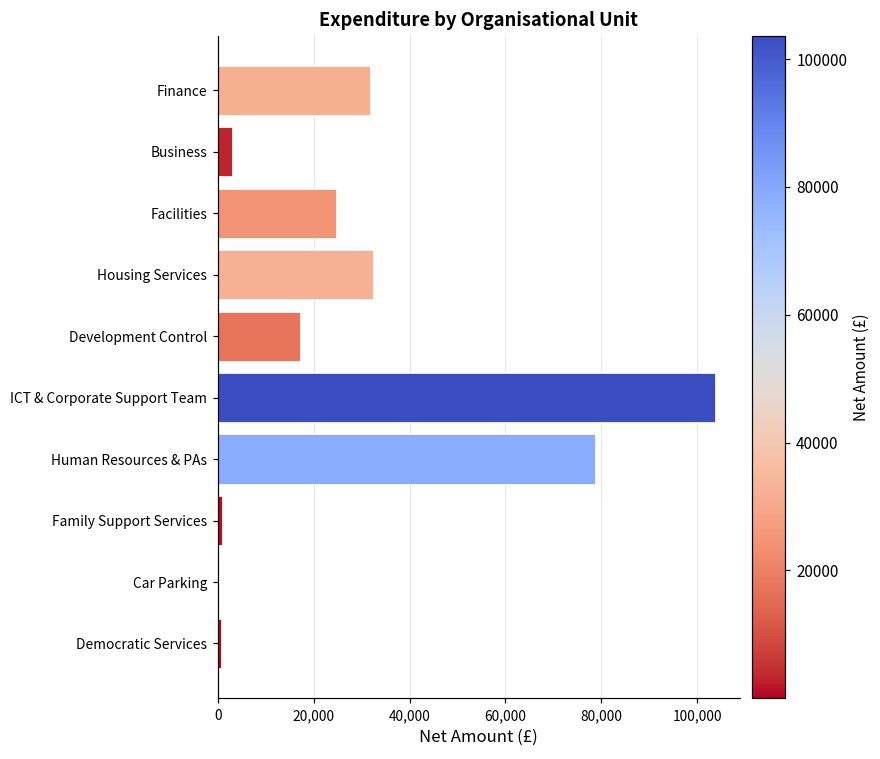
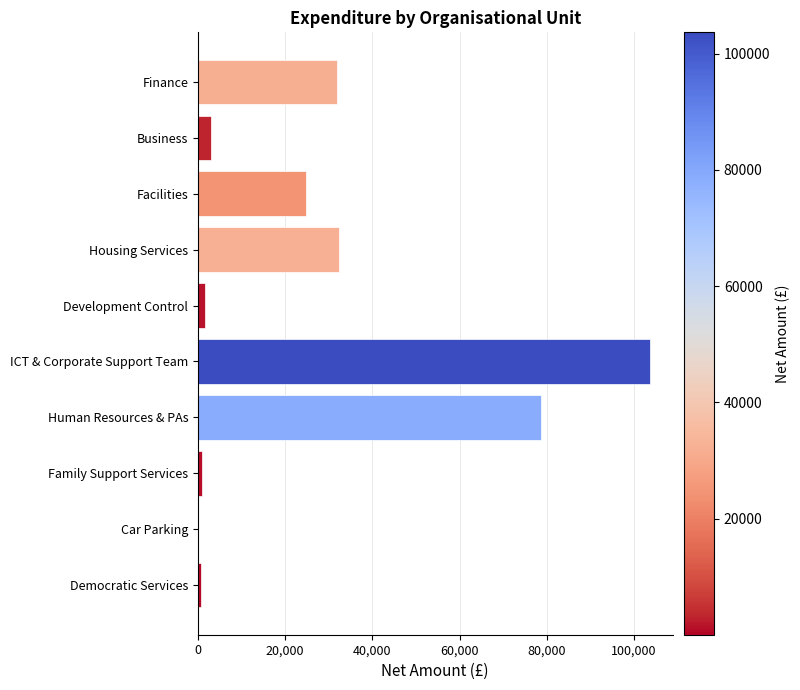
Development Control: 17,000 -> 2,000
